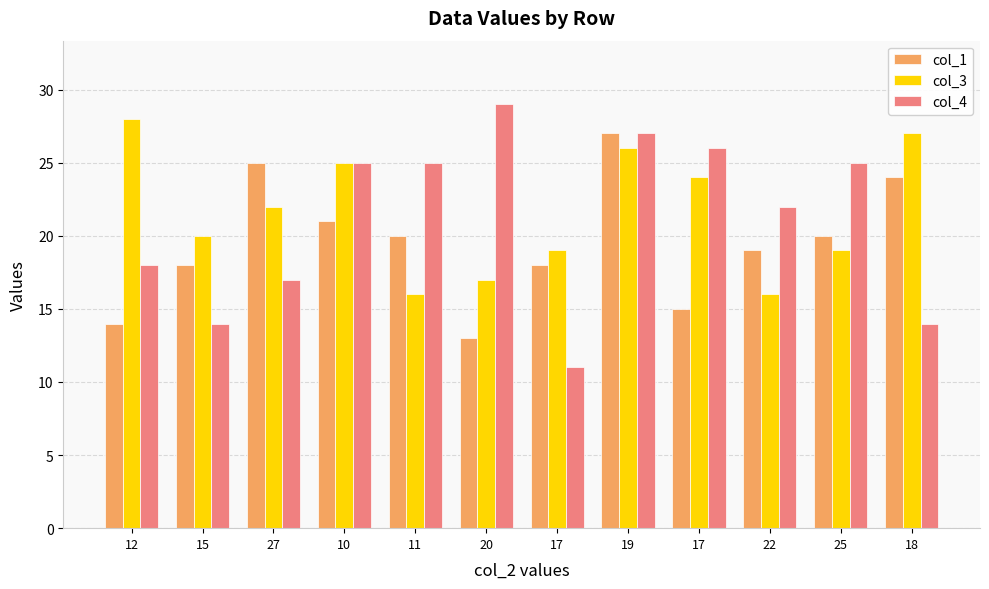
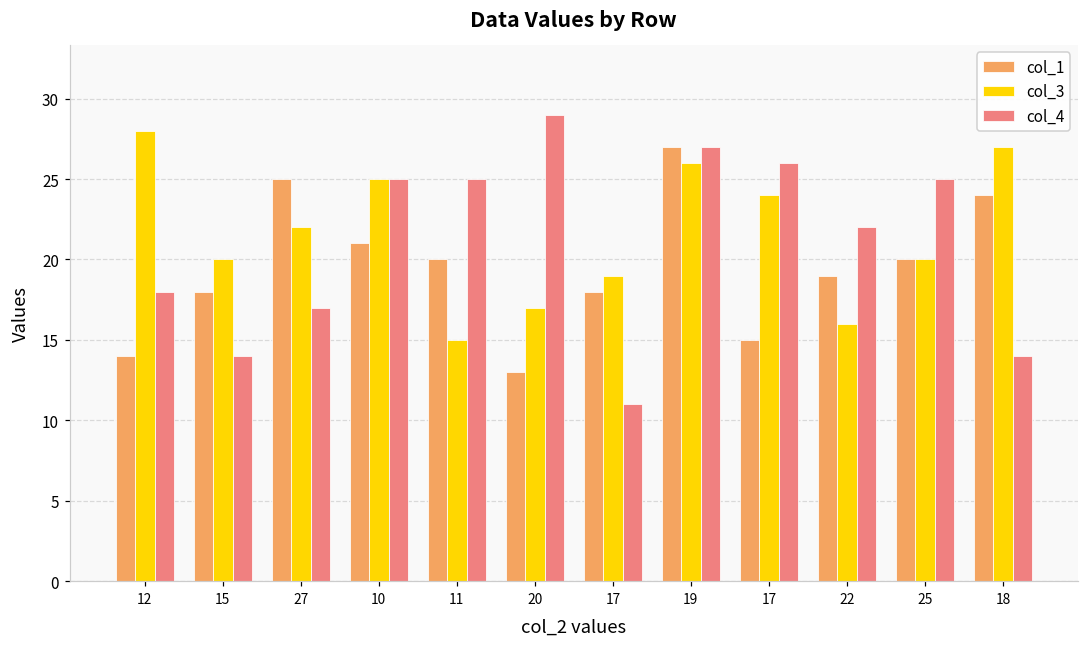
col_3, 11: 16 -> 15
col_3, 25: 19 -> 20
